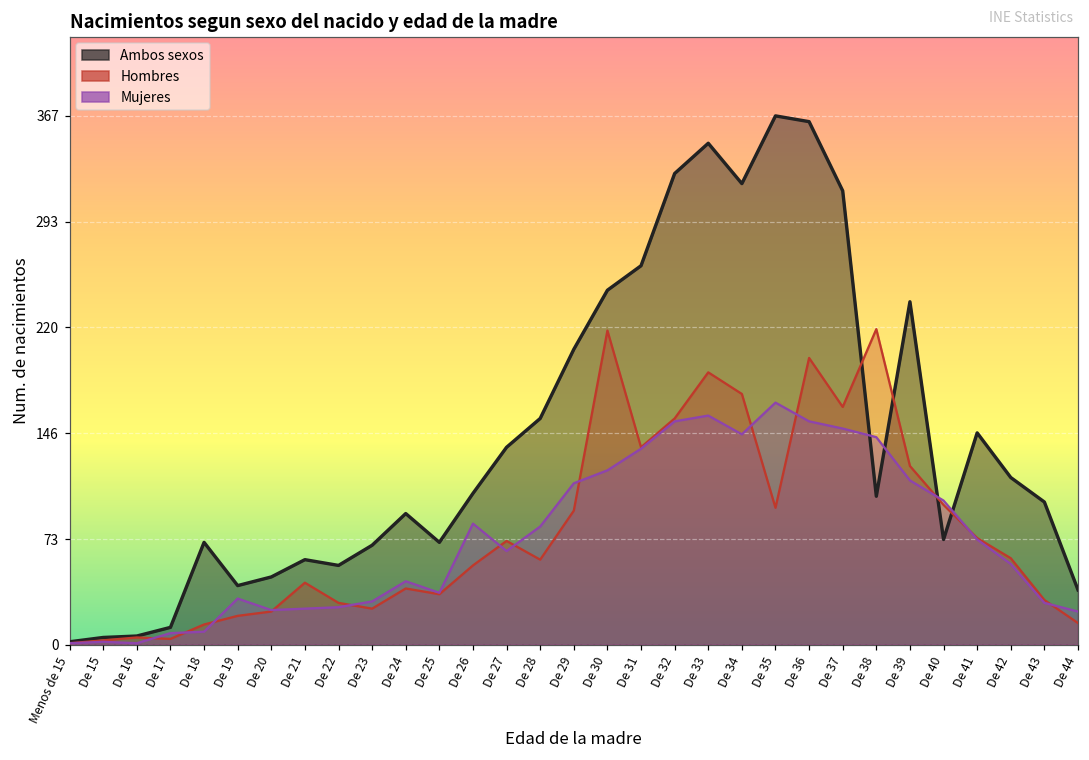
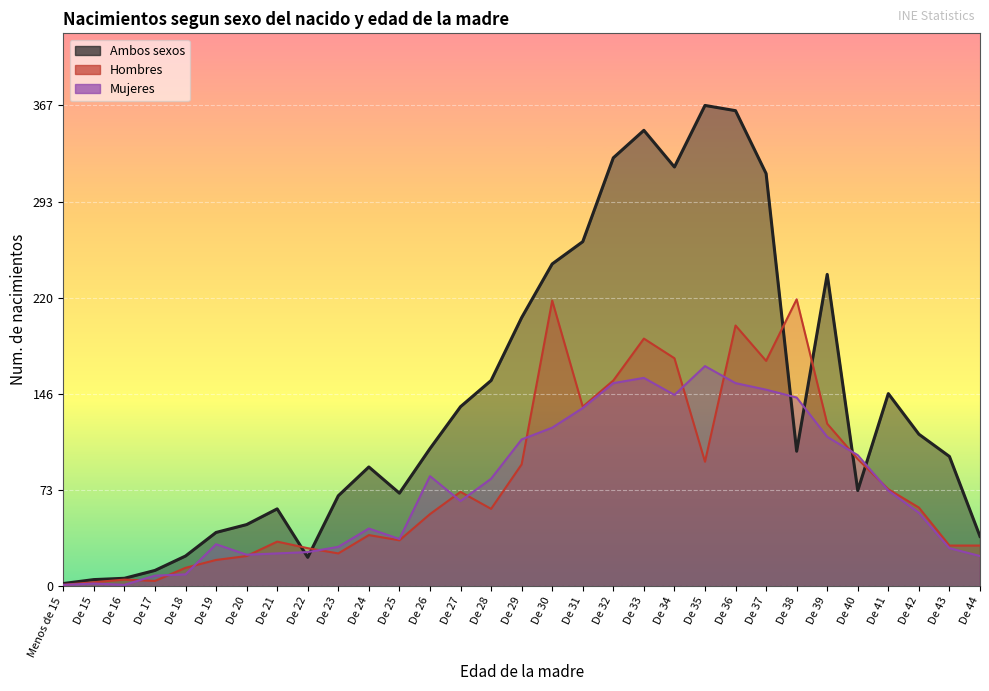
Ambos sexos, De 18: 71 -> 23
Hombres, De 21: 43 -> 34
Ambos sexos, De 22: 55 -> 22
Hombres, De 37: 165 -> 172
Hombres, De 44: 15 -> 31
